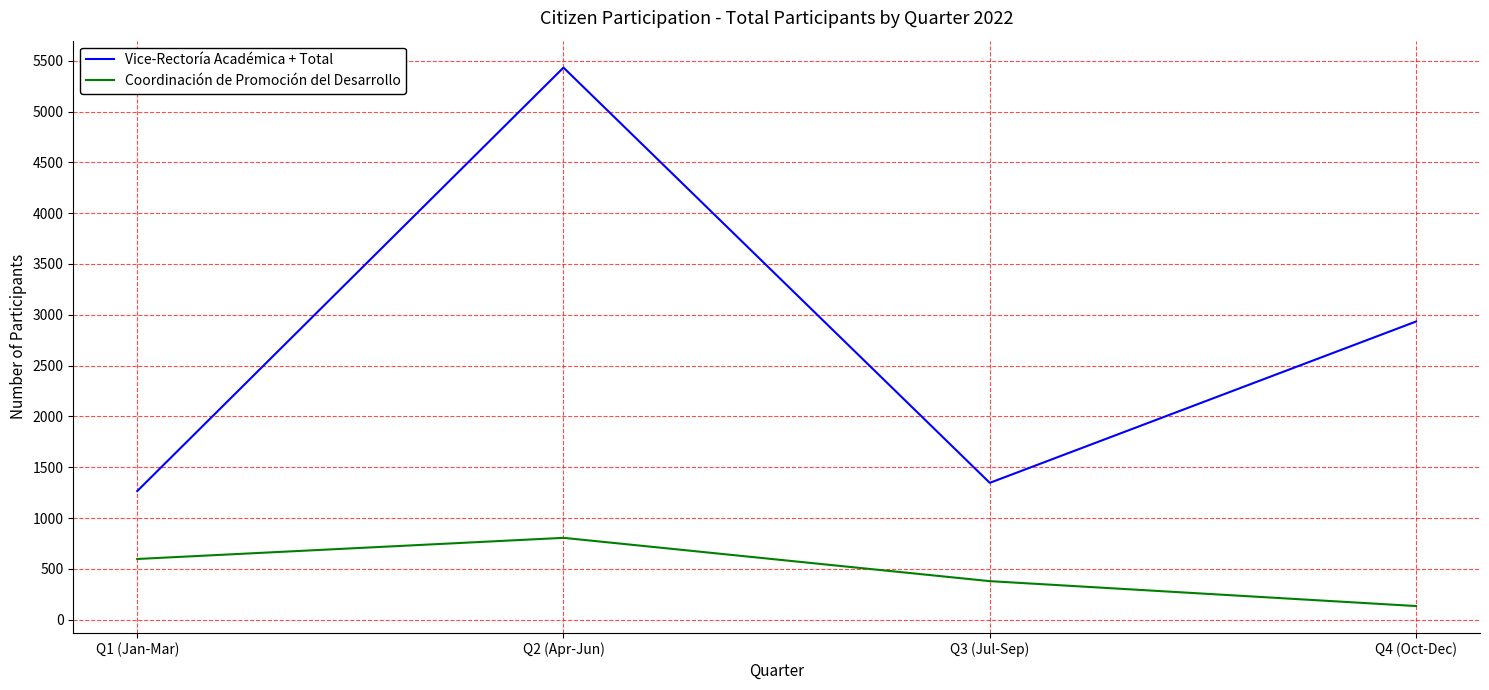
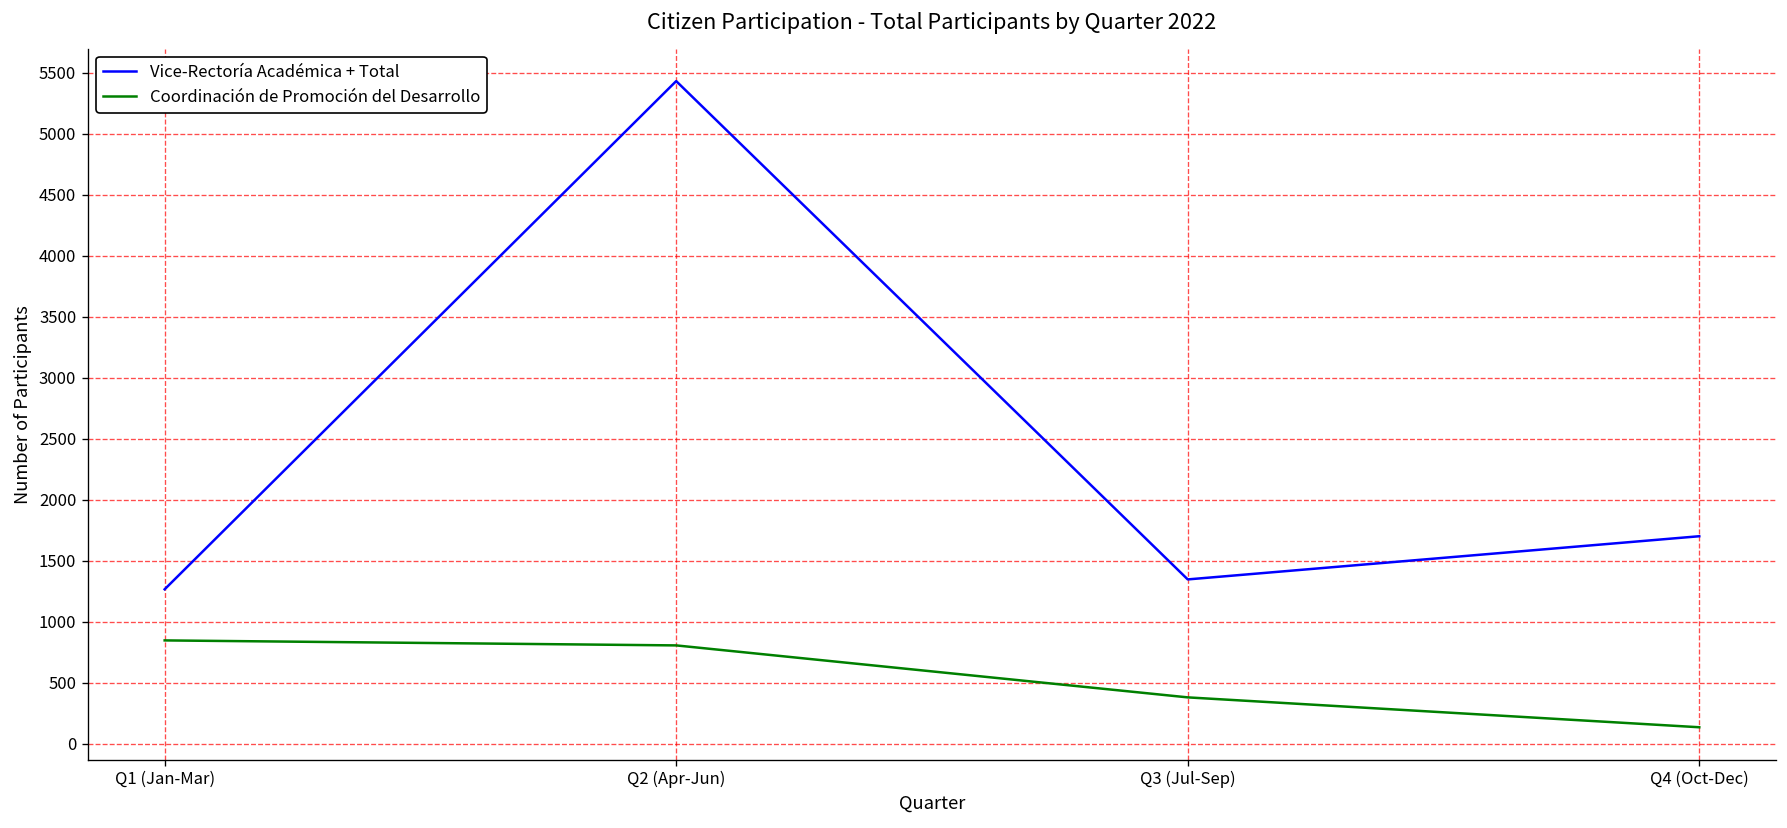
Coordinación de Promoción del Desarrollo, Q1 (Jan-Mar): 600 -> 850
Vice-Rectoría Académica + Total, Q4 (Oct-Dec): 2930 -> 1700
